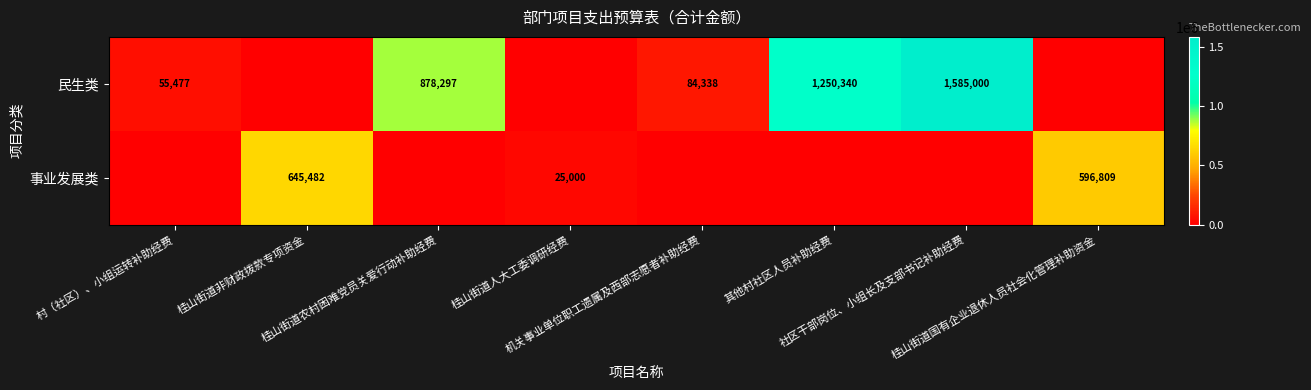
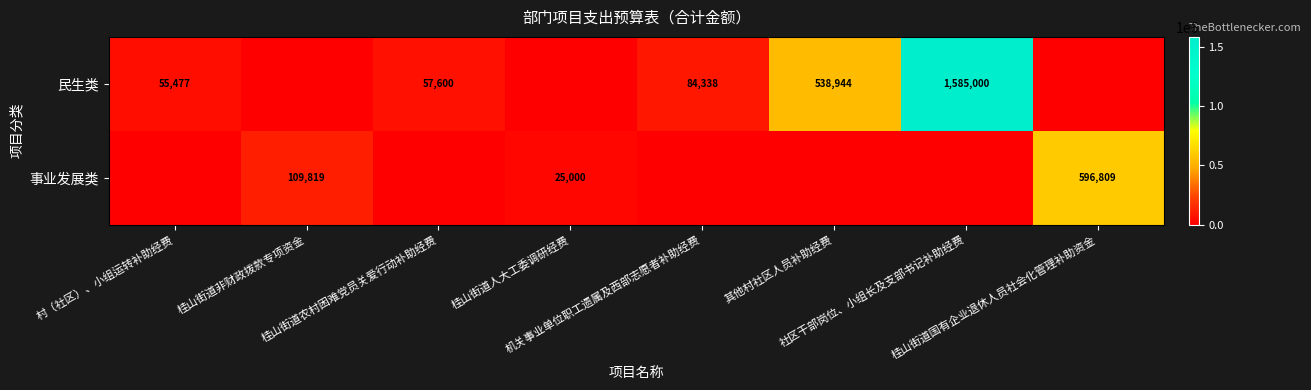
民生类, 桂山街道农村困难党员关爱行动补助经费: 878,297 -> 57,600
民生类, 其他村社区人员补助经费: 1,250,340 -> 538,944
事业发展类, 桂山街道非财政拨款专项资金: 645,482 -> 109,819
